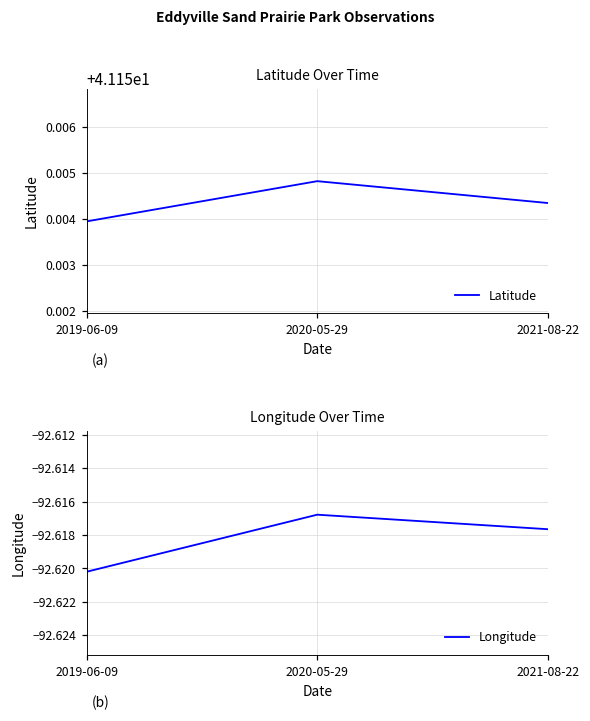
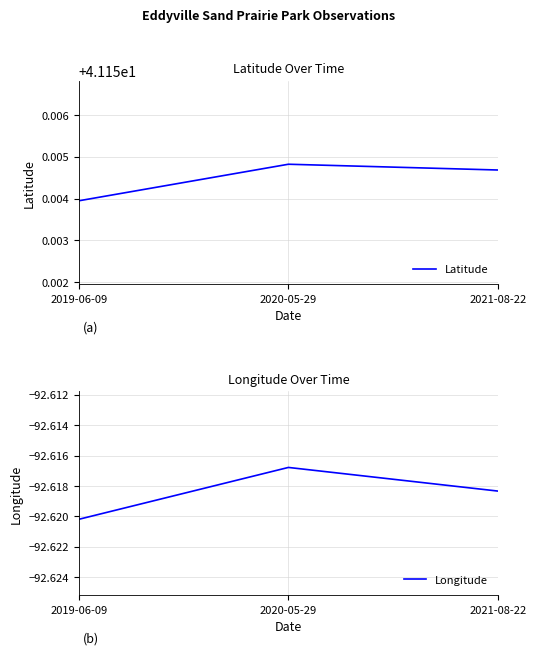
Latitude Over Time, 2021-08-22: 41.1543 -> 41.1547
Longitude Over Time, 2021-08-22: -92.6177 -> -92.6183
